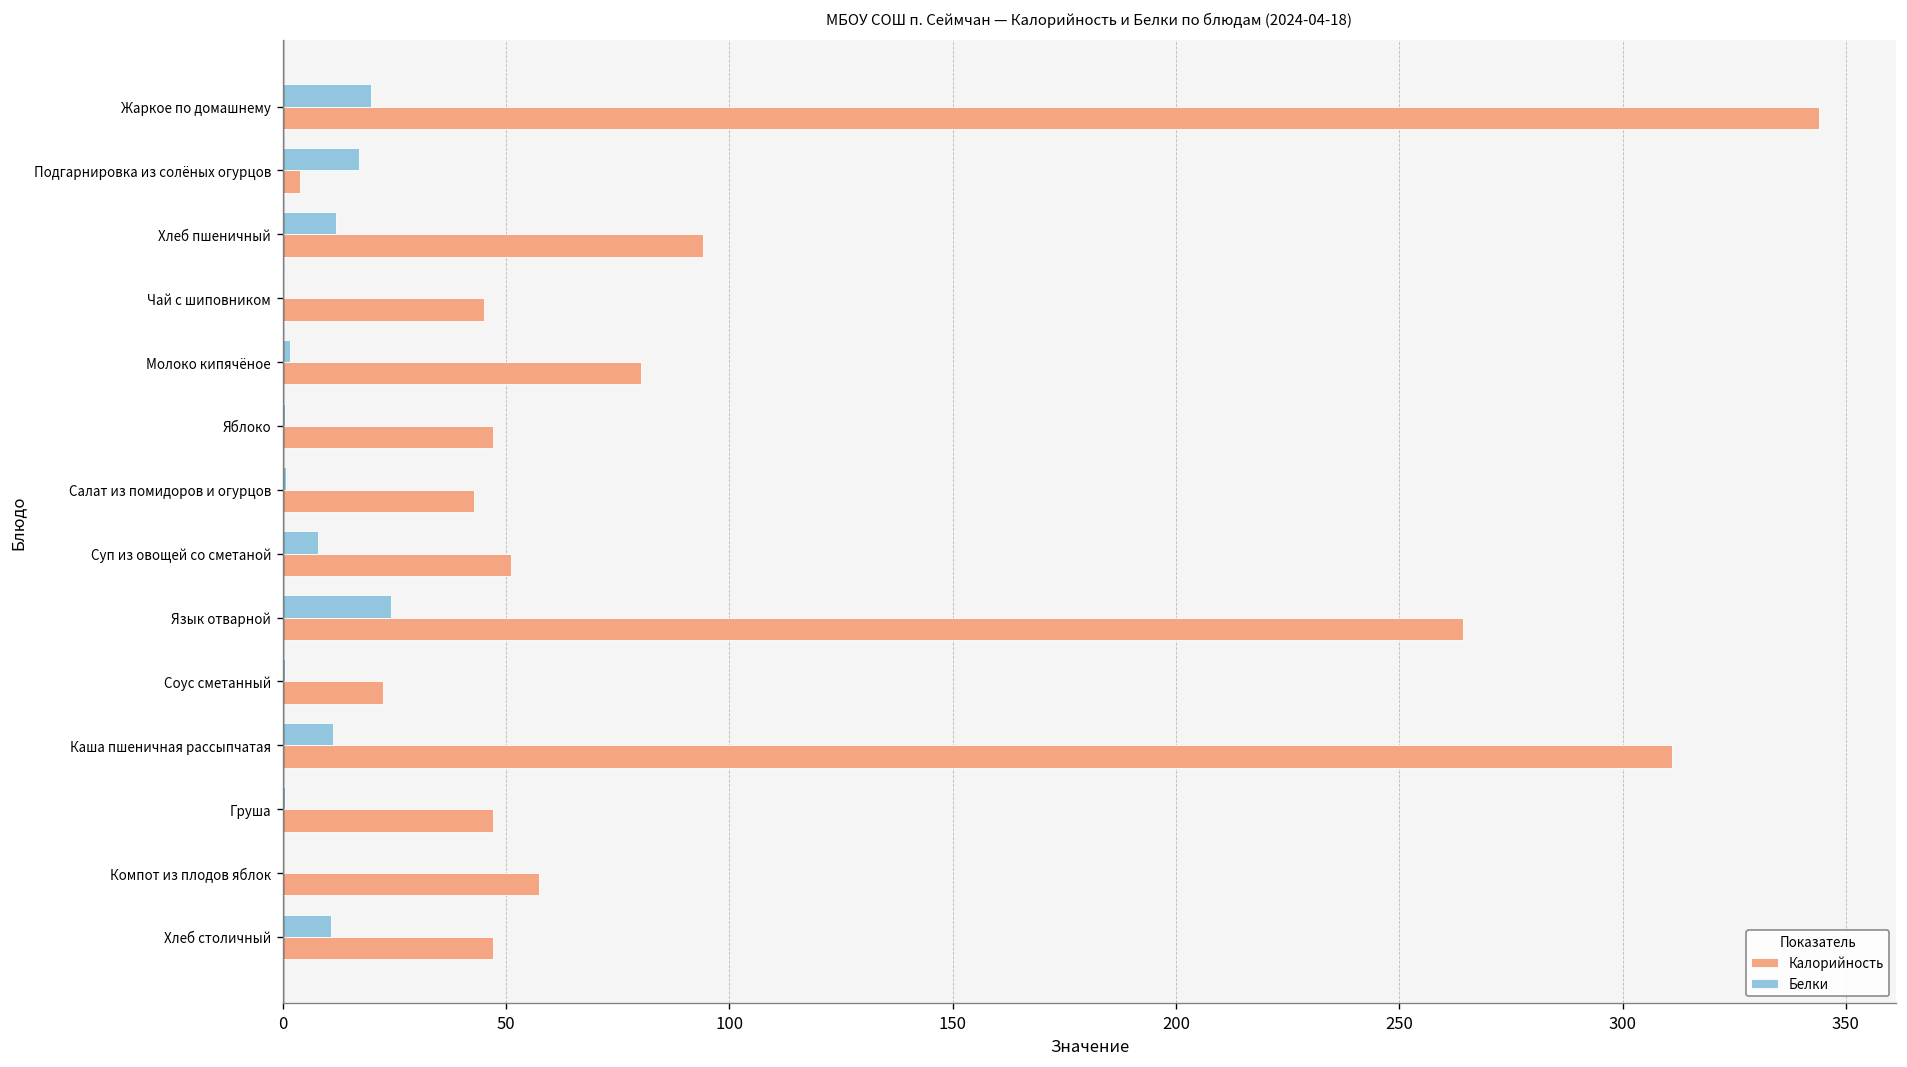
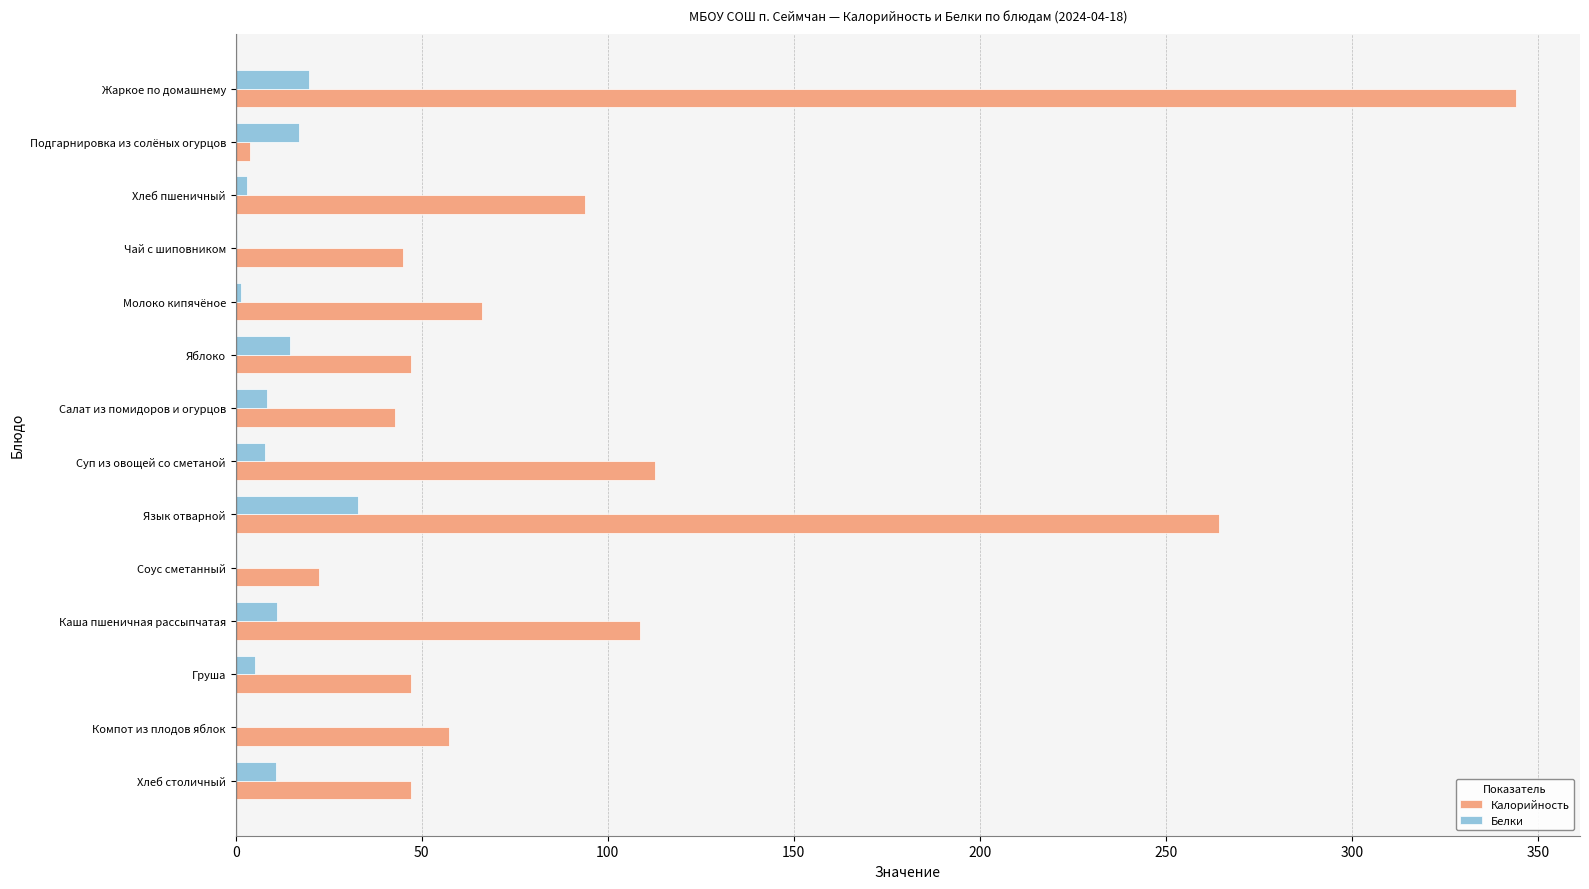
Белки, Хлеб пшеничный: 12 -> 3
Калорийность, Молоко кипячёное: 80 -> 66
Белки, Яблоко: 0 -> 15
Белки, Салат из помидоров и огурцов: 1 -> 8
Калорийность, Суп из овощей со сметаной: 51 -> 113
Белки, Язык отварной: 24 -> 33
Калорийность, Каша пшеничная рассыпчатая: 311 -> 109
Белки, Груша: 0 -> 5
